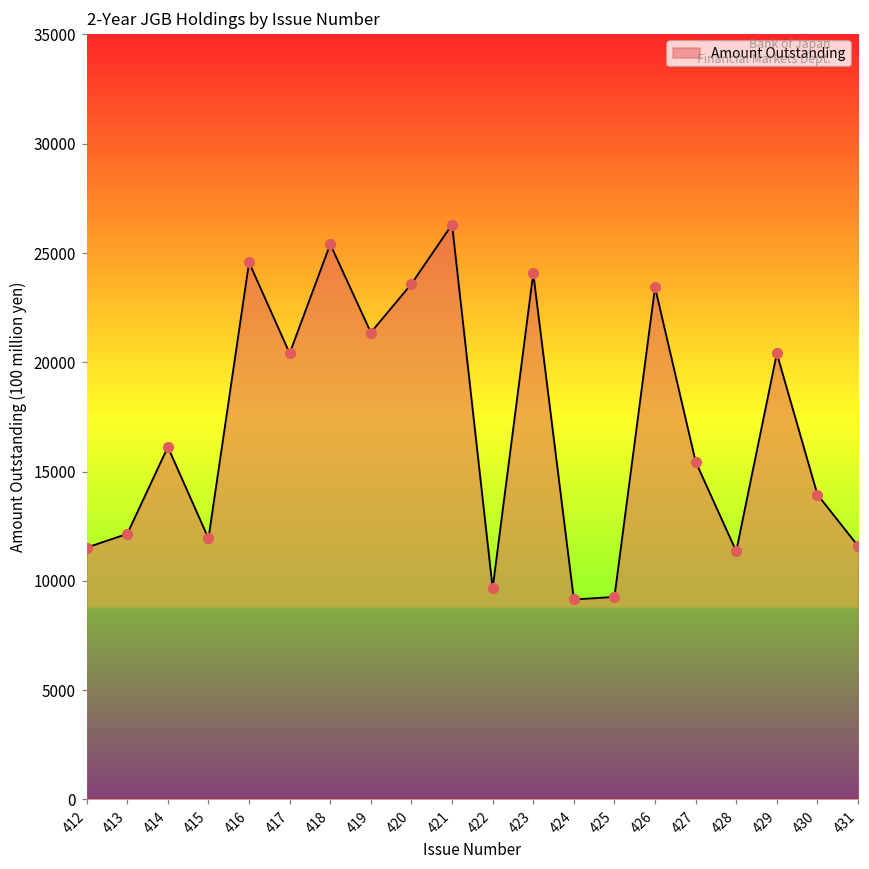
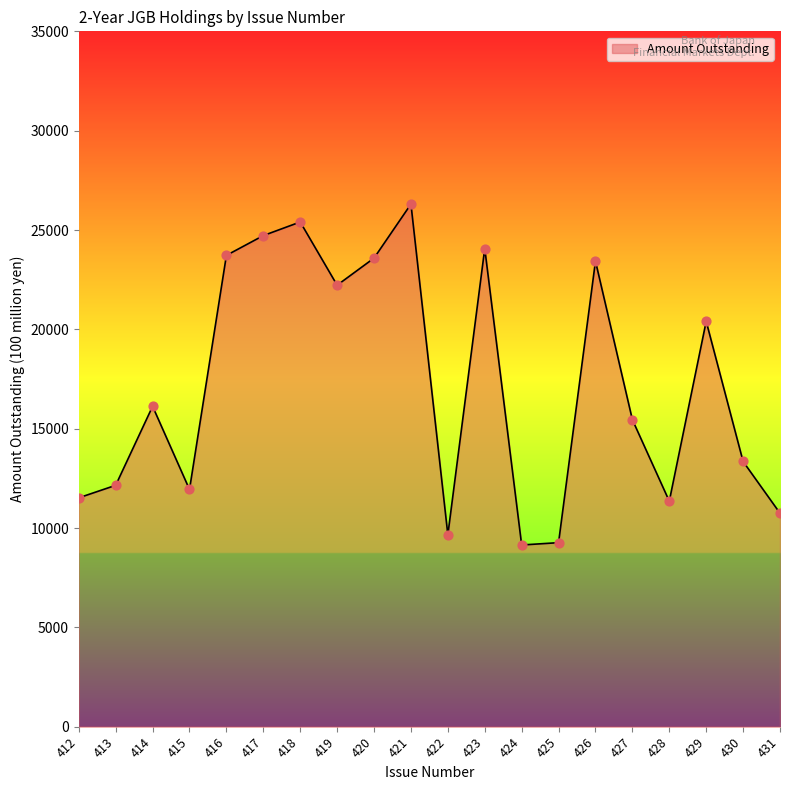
416: 24600 -> 23700
417: 20400 -> 24700
419: 21400 -> 22200
430: 13900 -> 13300
431: 11600 -> 10700
